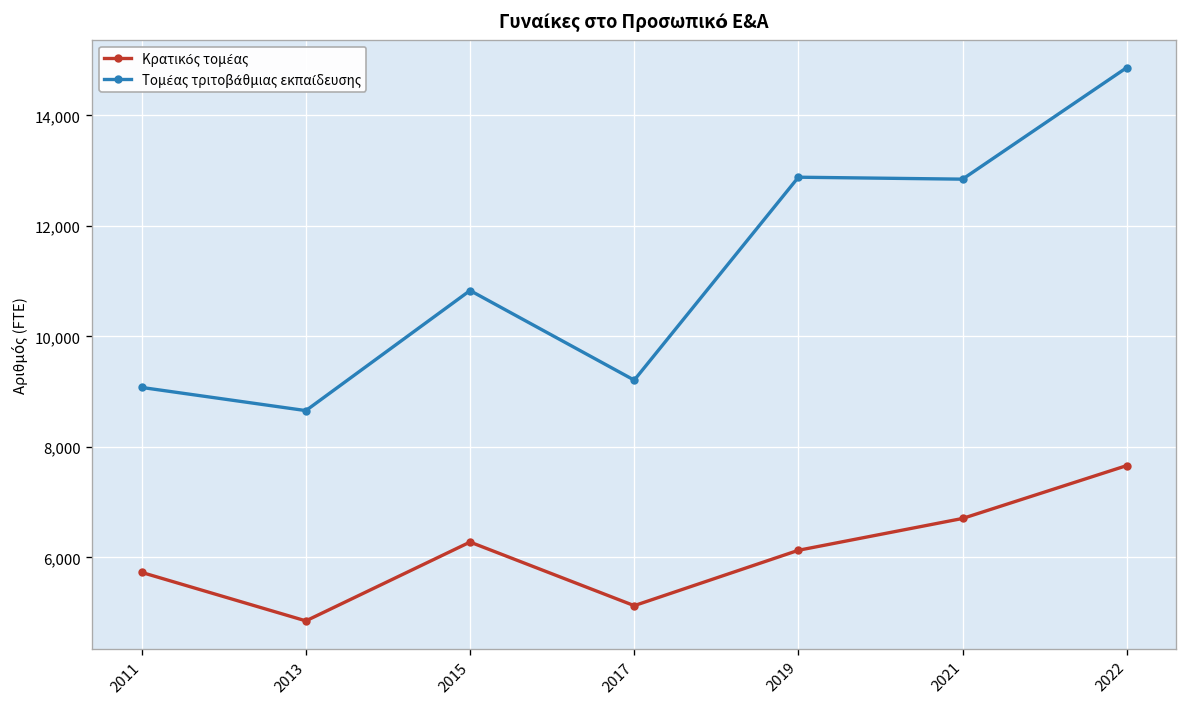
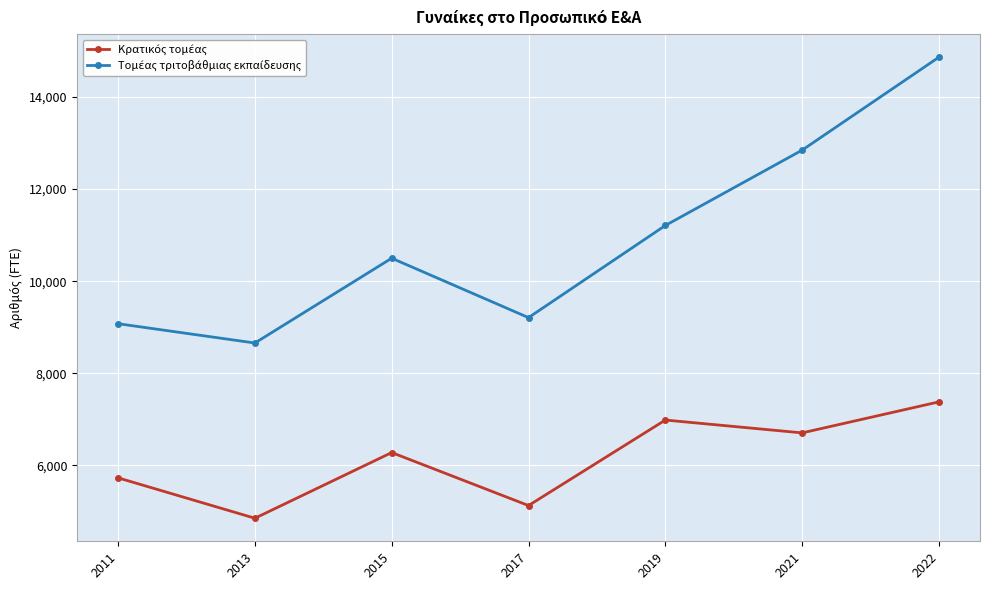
Τομέας τριτοβάθμιας εκπαίδευσης, 2015: 10,800 -> 10,500
Κρατικός τομέας, 2019: 6,100 -> 7,000
Τομέας τριτοβάθμιας εκπαίδευσης, 2019: 12,900 -> 11,200
Κρατικός τομέας, 2022: 7,700 -> 7,400
